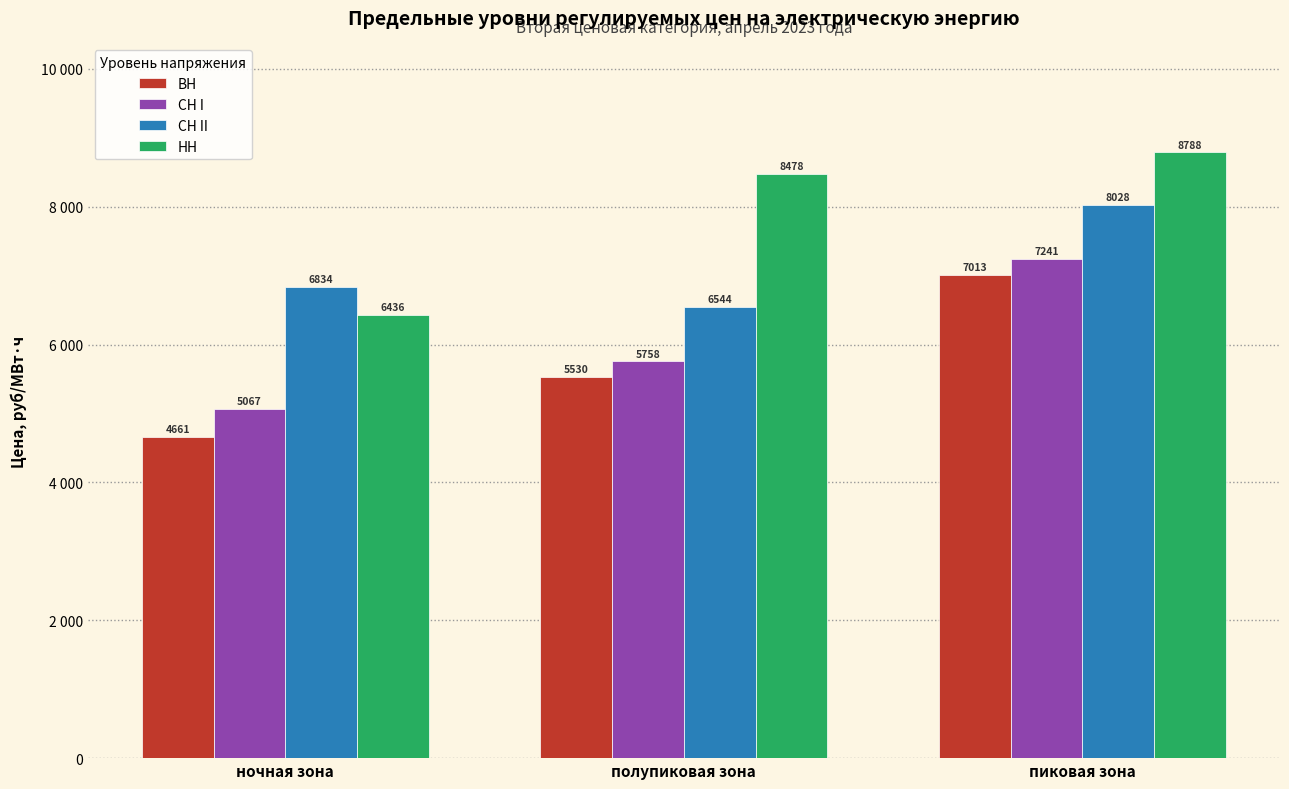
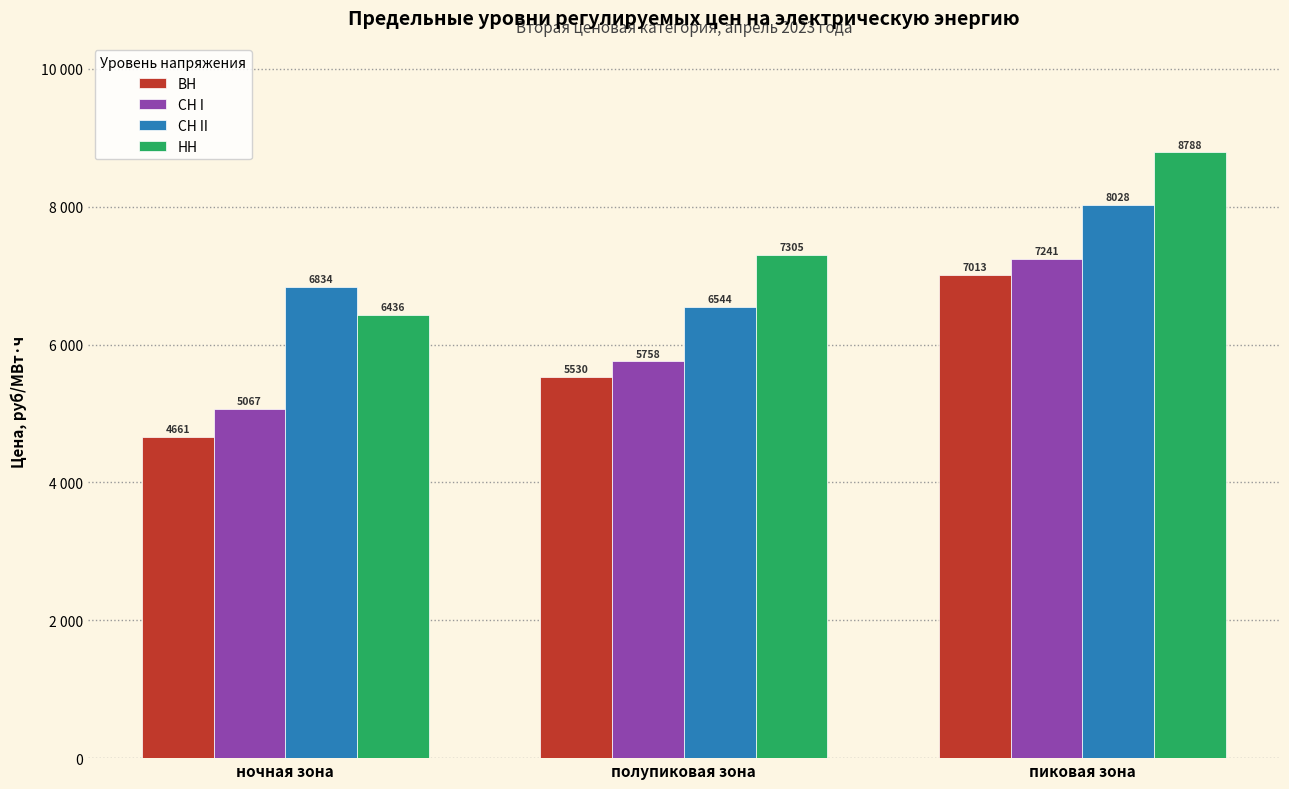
НН, полупиковая зона: 8478 -> 7305
